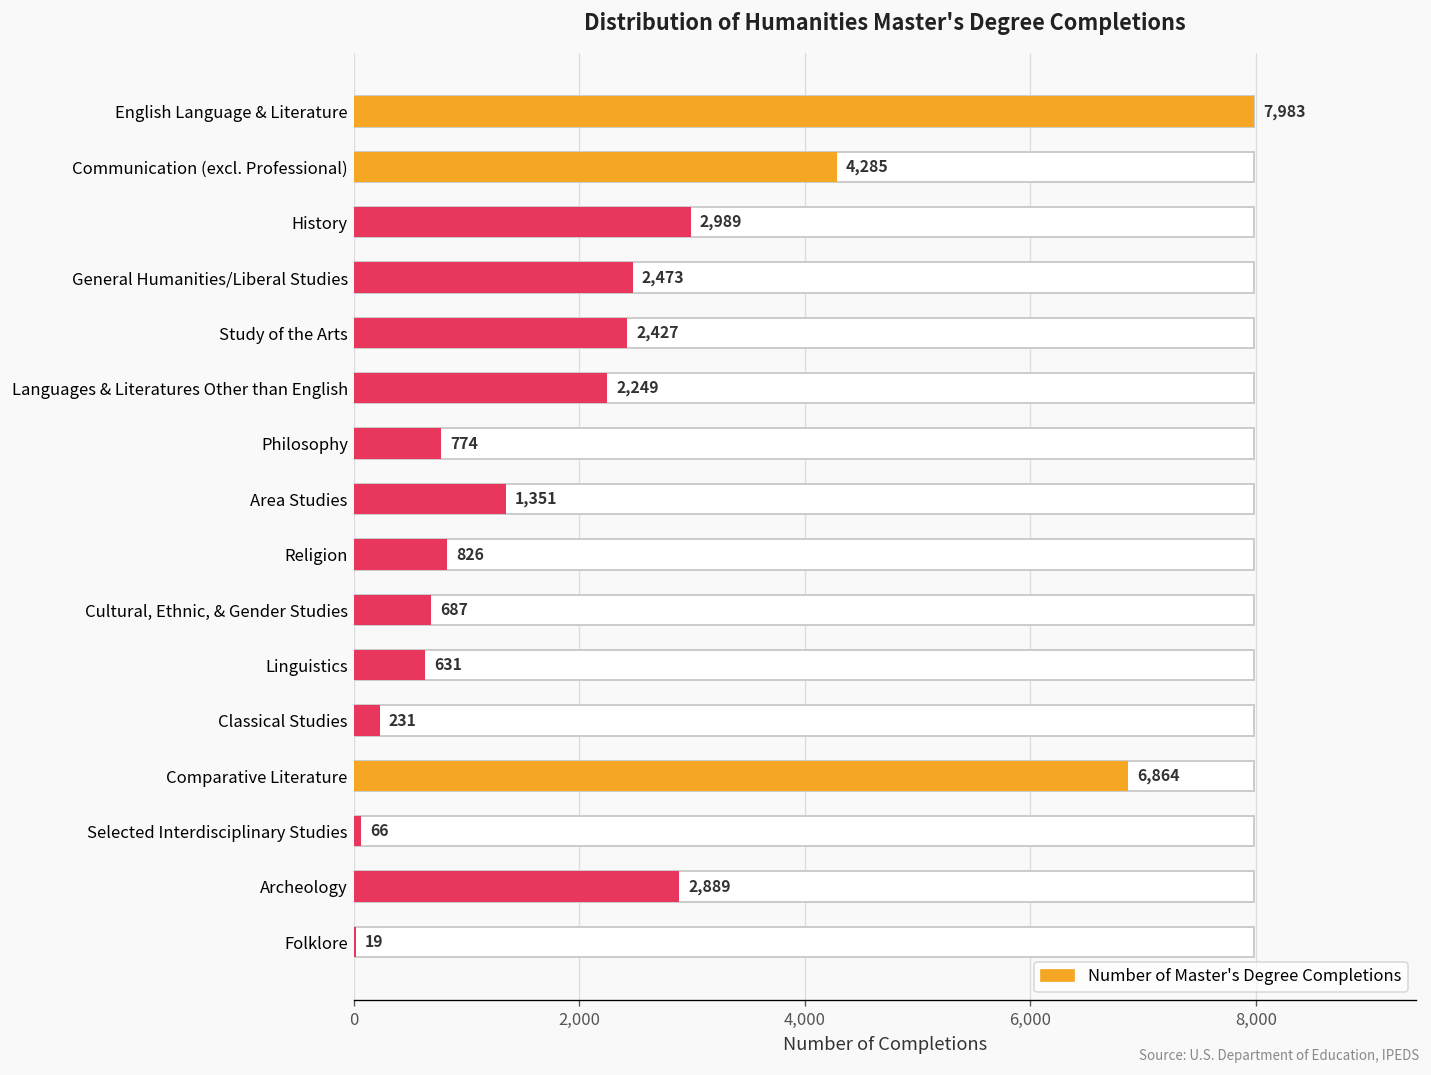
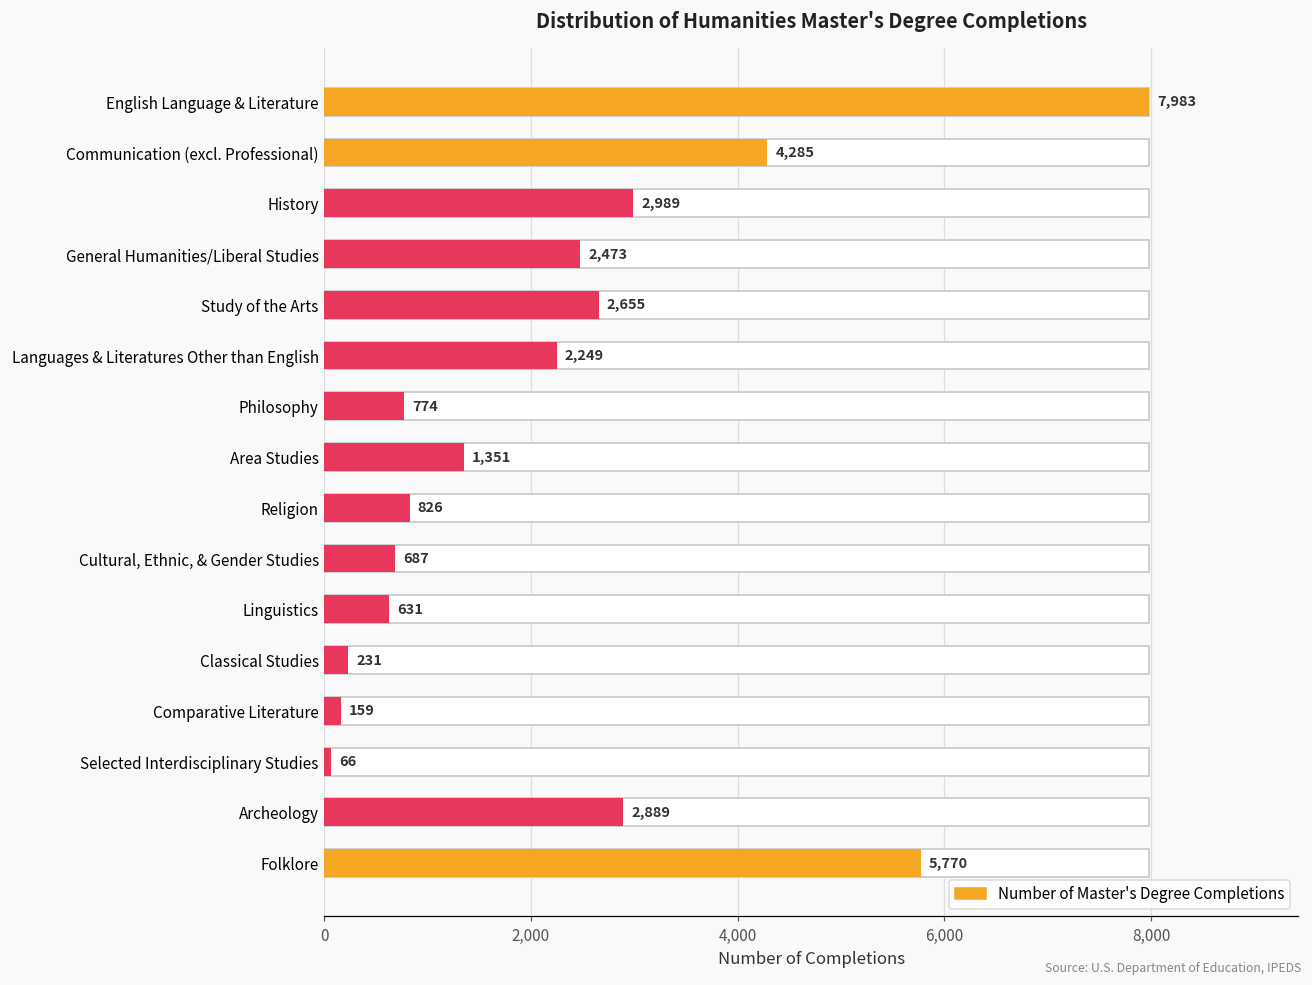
Number of Master's Degree Completions, Study of the Arts: 2,427 -> 2,655
Number of Master's Degree Completions, Comparative Literature: 6,864 -> 159
Number of Master's Degree Completions, Folklore: 19 -> 5,770
